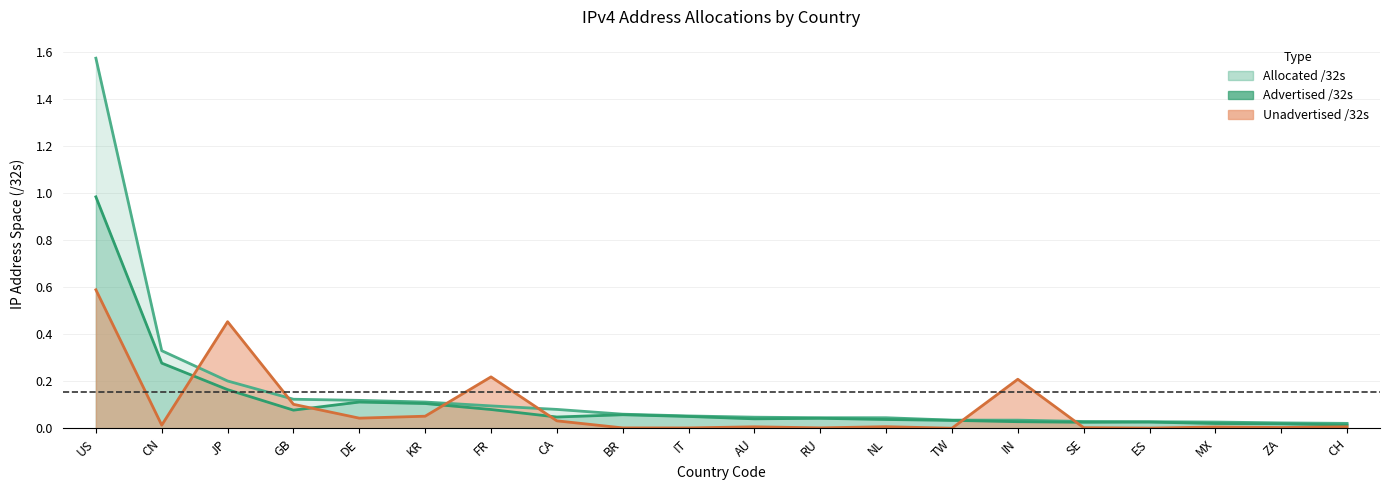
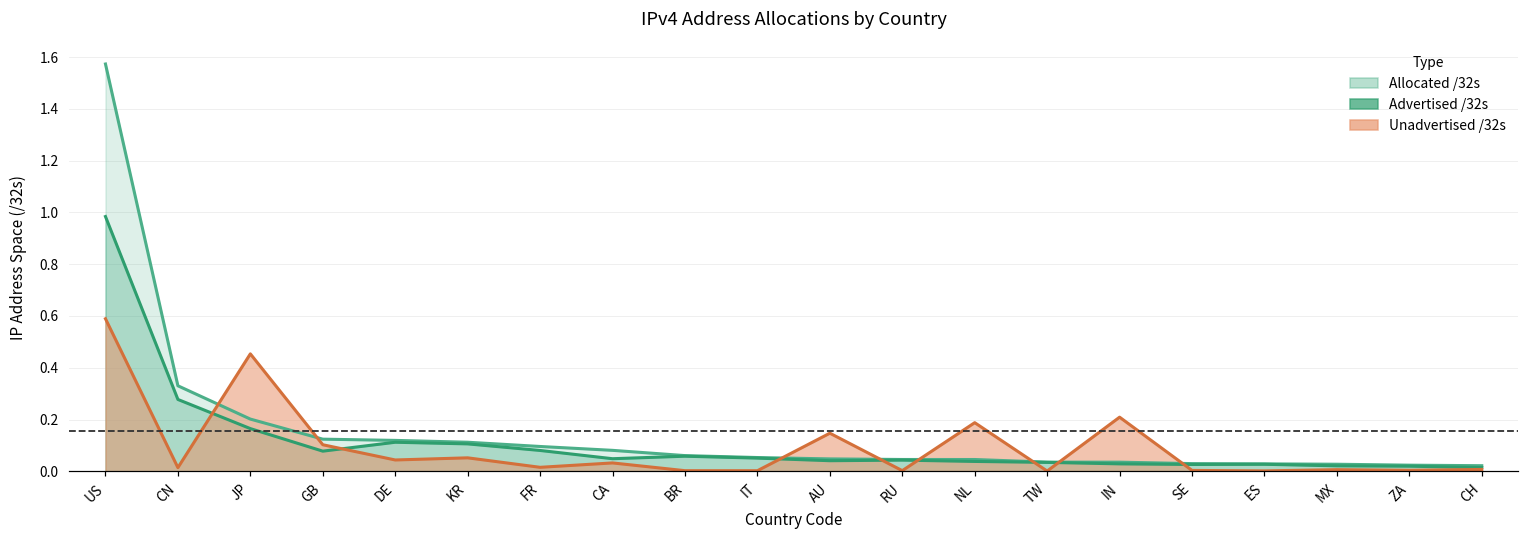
Unadvertised /32s, FR: 0.22 -> 0.02
Unadvertised /32s, AU: 0.01 -> 0.15
Unadvertised /32s, NL: 0.01 -> 0.19
